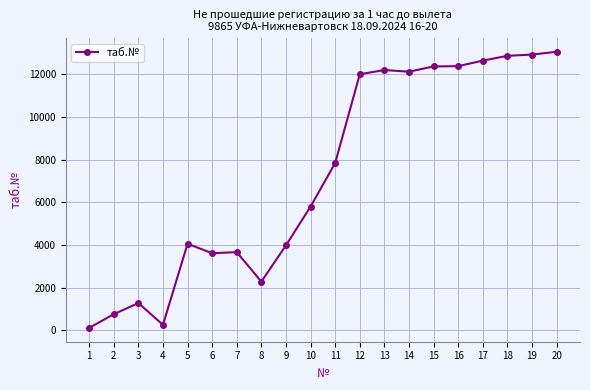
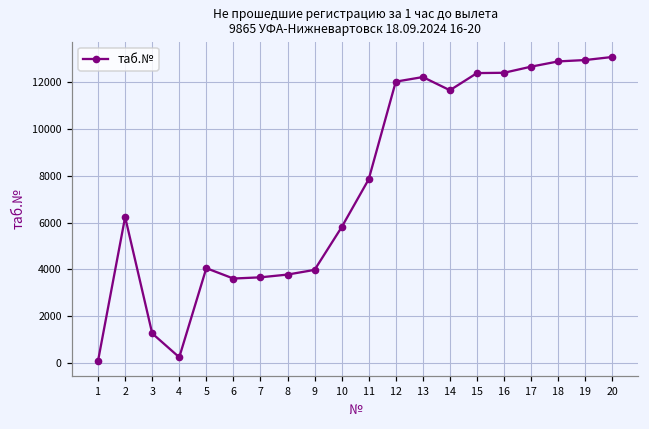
2: 800 -> 6200
8: 2300 -> 3800
14: 12100 -> 11600
